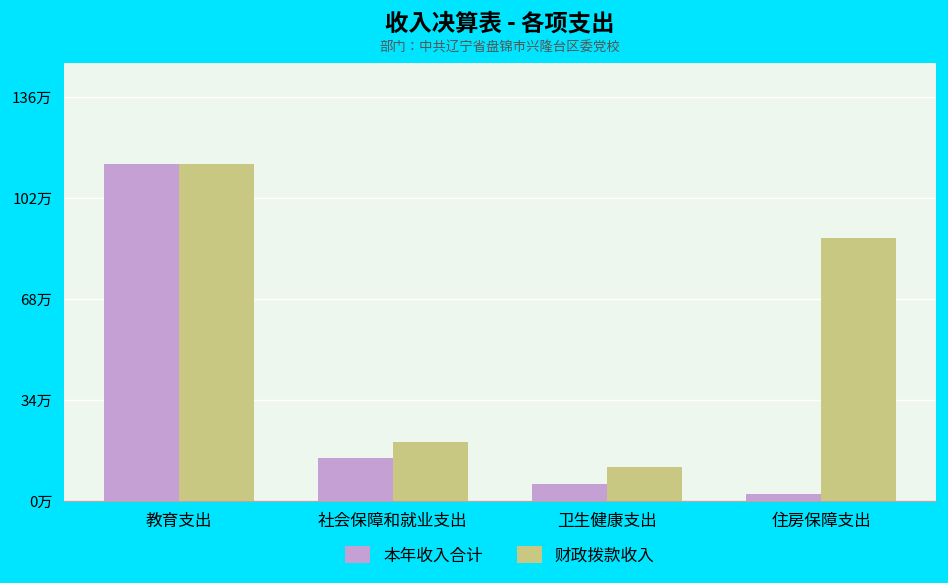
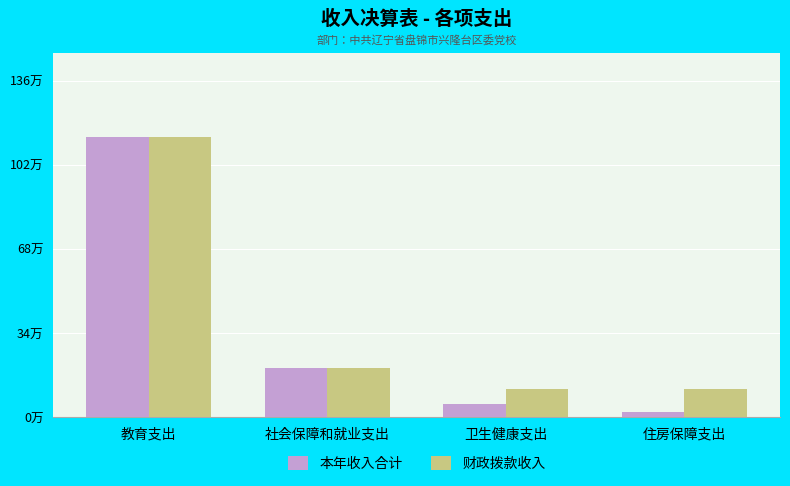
本年收入合计, 社会保障和就业支出: 14万 -> 20万
财政拨款收入, 住房保障支出: 89万 -> 12万
